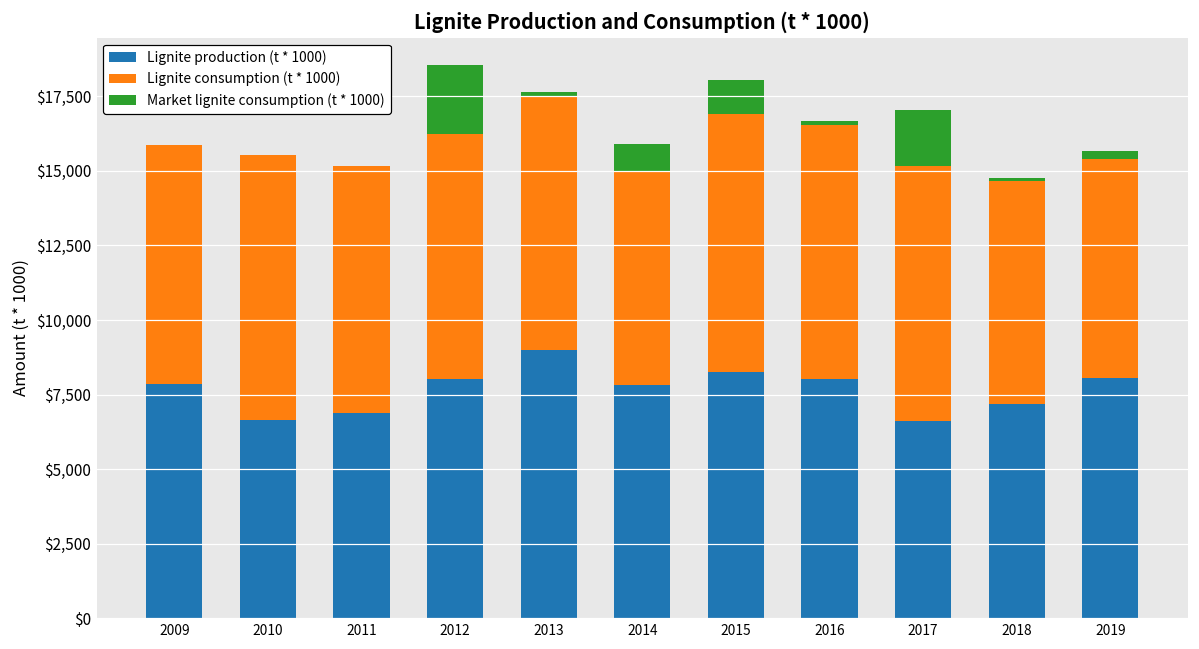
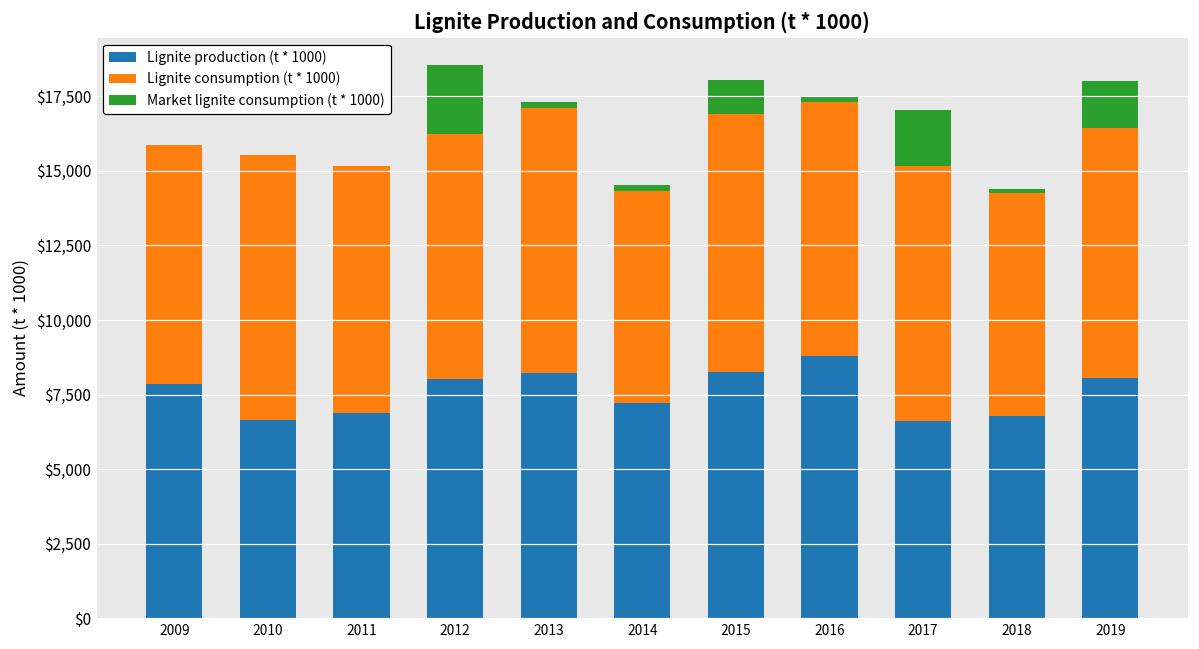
Lignite production (t * 1000), 2013: $9,000 -> $8,200
Lignite consumption (t * 1000), 2013: $8,500 -> $8,900
Lignite production (t * 1000), 2014: $7,800 -> $7,200
Market lignite consumption (t * 1000), 2014: $1,000 -> $200
Lignite production (t * 1000), 2016: $8,000 -> $8,800
Lignite production (t * 1000), 2018: $7,200 -> $6,800
Lignite consumption (t * 1000), 2019: $7,300 -> $8,400
Market lignite consumption (t * 1000), 2019: $300 -> $1,600
